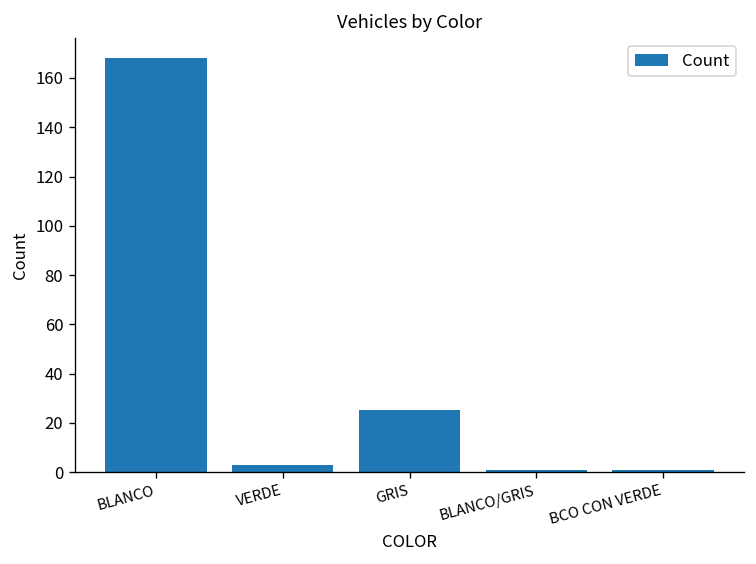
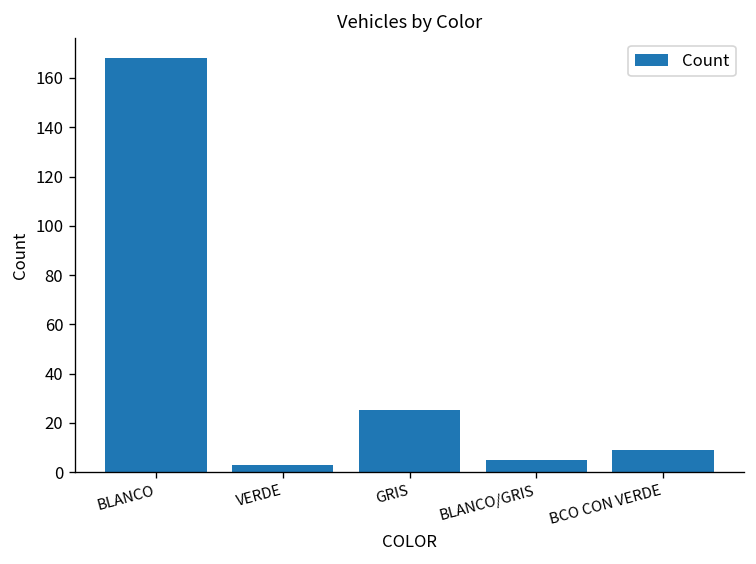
BLANCO/GRIS: 1 -> 5
BCO CON VERDE: 1 -> 9
